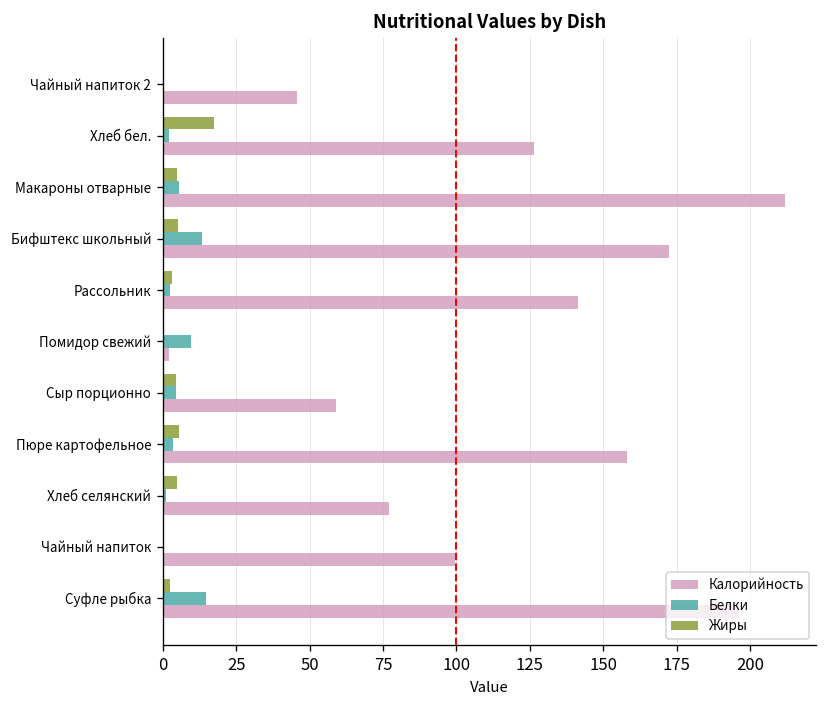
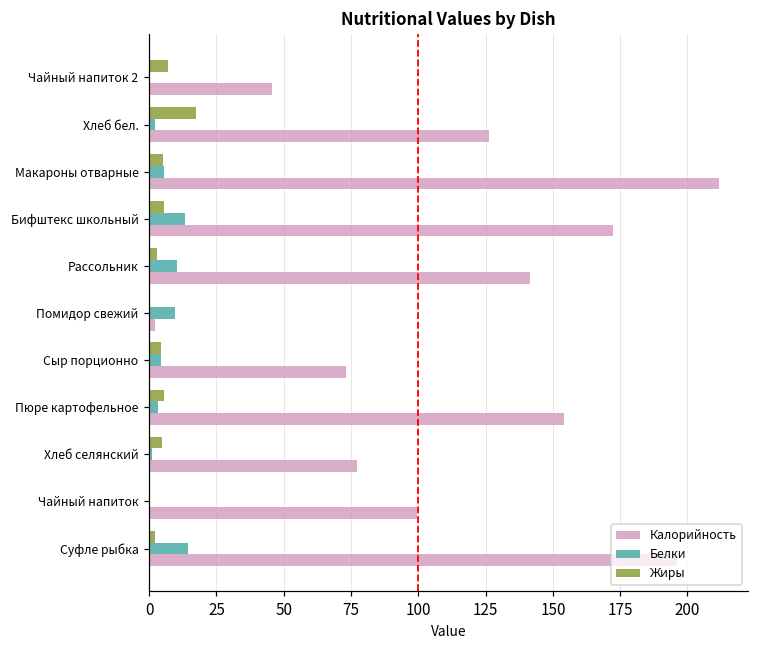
Жиры, Чайный напиток 2: 0 -> 7
Белки, Рассольник: 3 -> 10
Калорийность, Сыр порционно: 59 -> 73
Калорийность, Пюре картофельное: 158 -> 154
